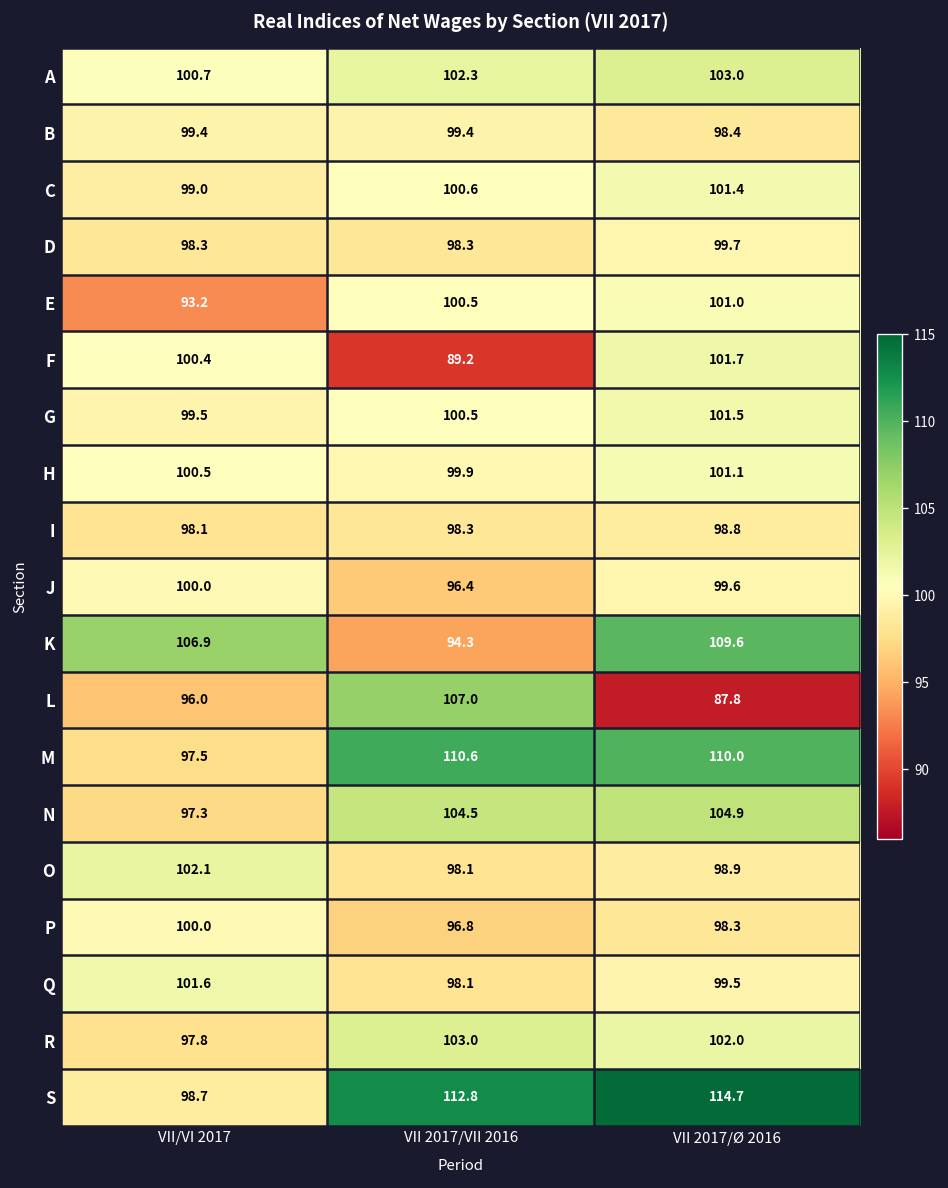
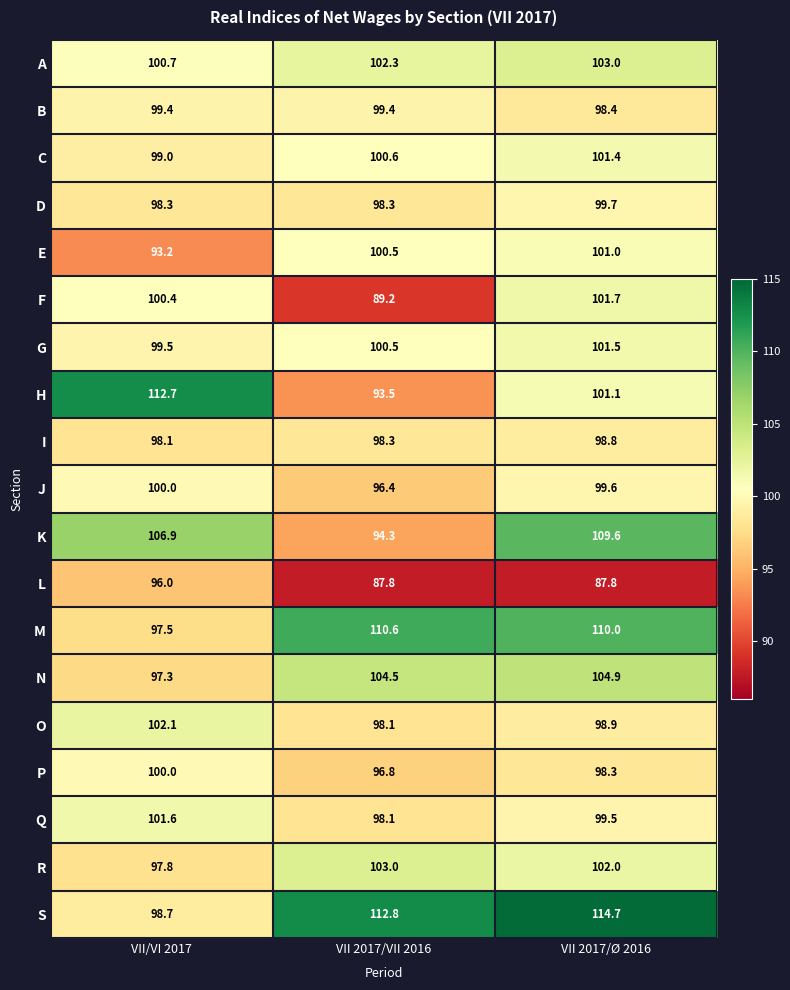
H, VII/VI 2017: 100.5 -> 112.7
H, VII 2017/VII 2016: 99.9 -> 93.5
L, VII 2017/VII 2016: 107.0 -> 87.8
